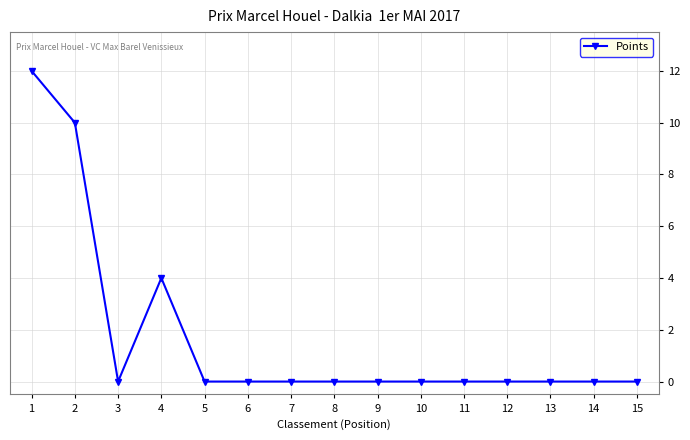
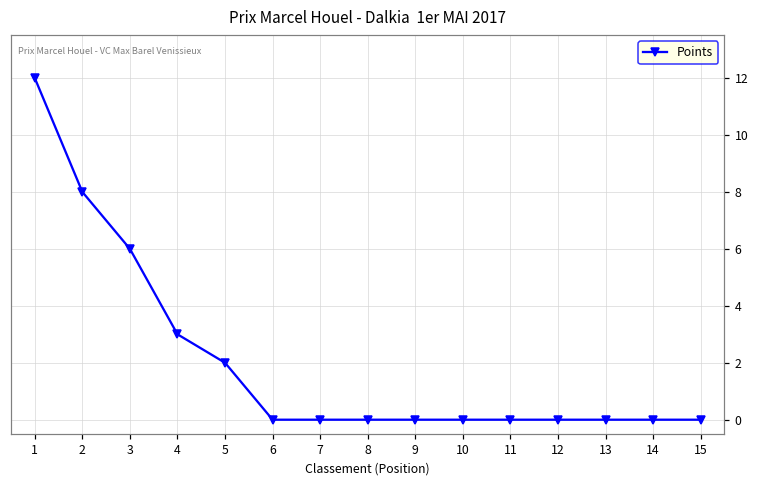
2: 10 -> 8
3: 0 -> 6
4: 4 -> 3
5: 0 -> 2
